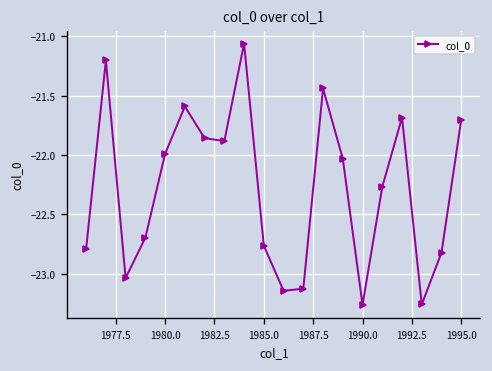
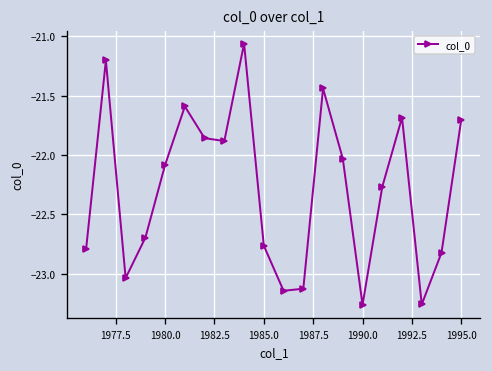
1980.0: -22.0 -> -22.1
